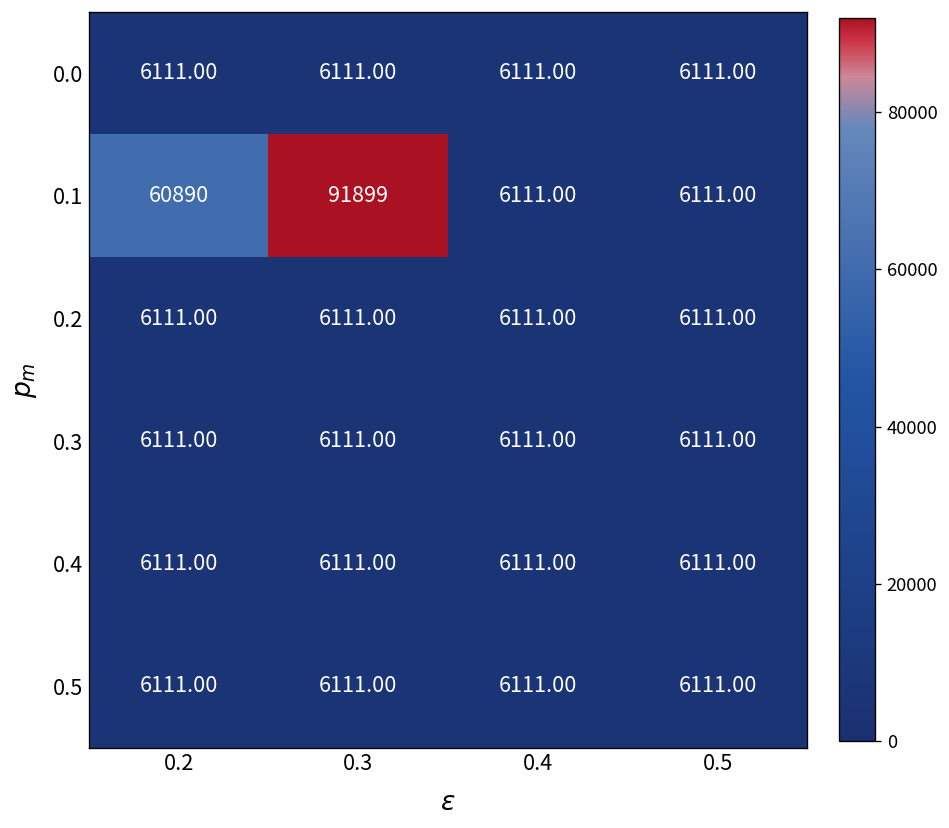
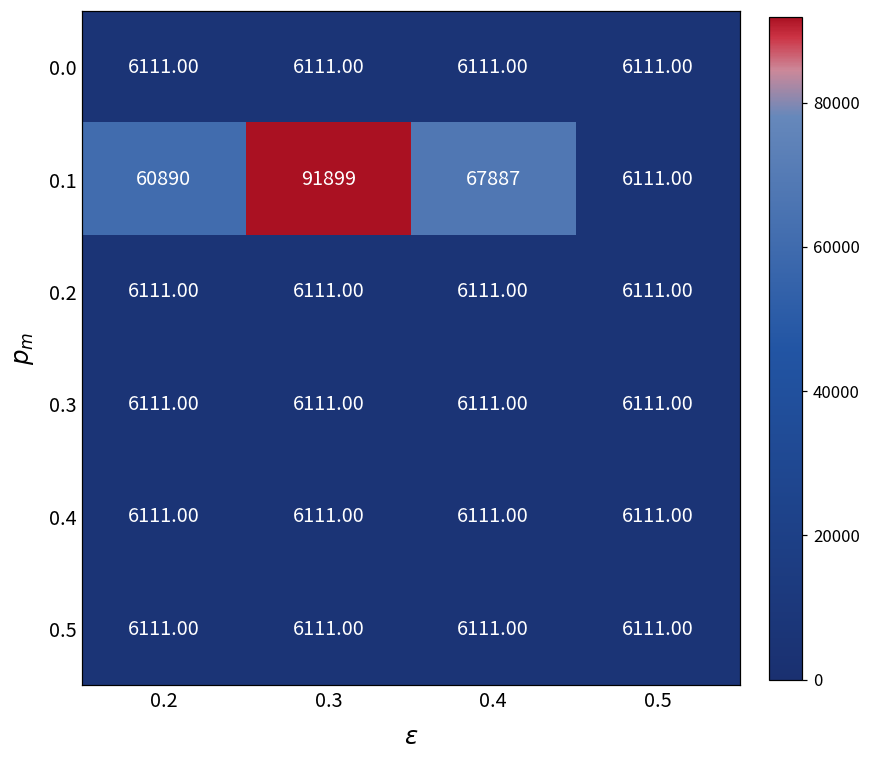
0.1, 0.4: 6111.00 -> 67887
